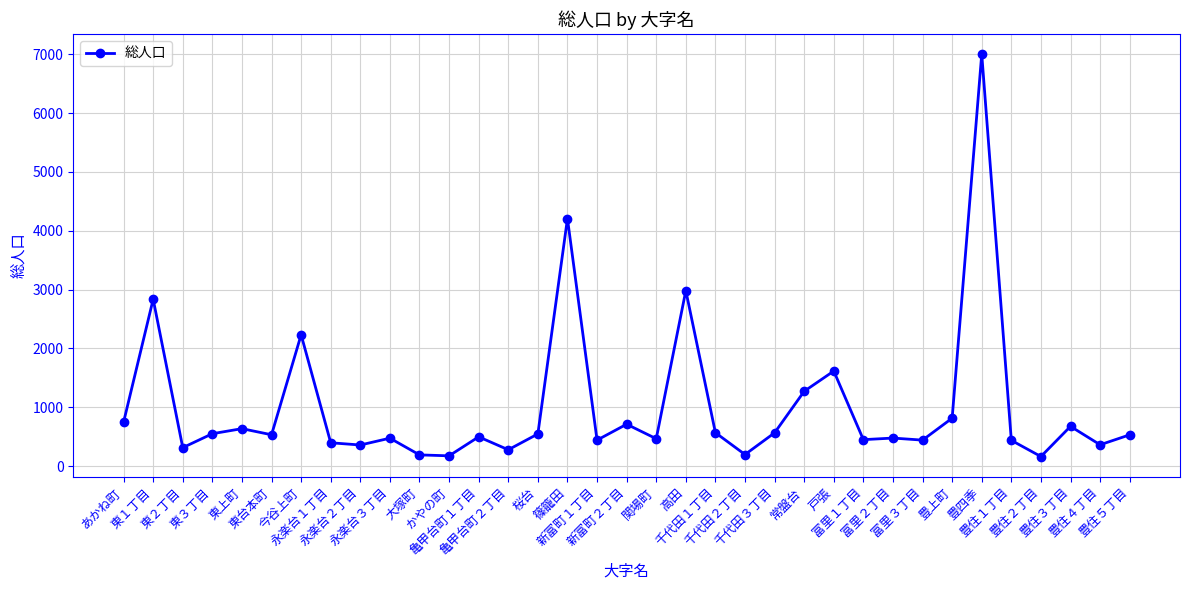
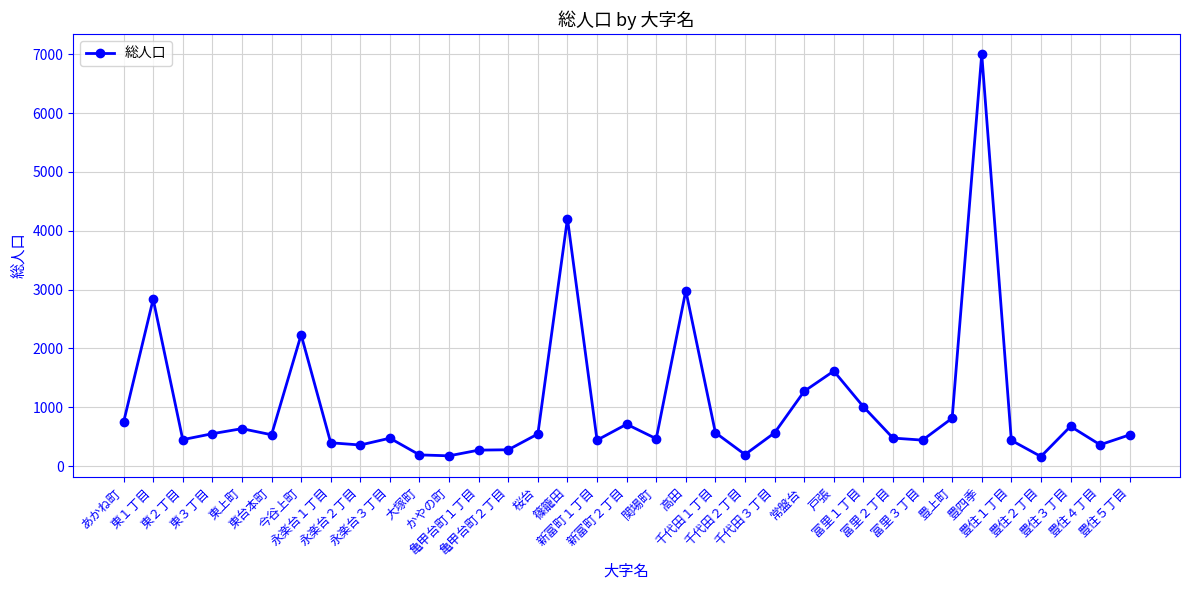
東２丁目: 300 -> 400
亀甲台町１丁目: 500 -> 300
富里１丁目: 400 -> 1000
